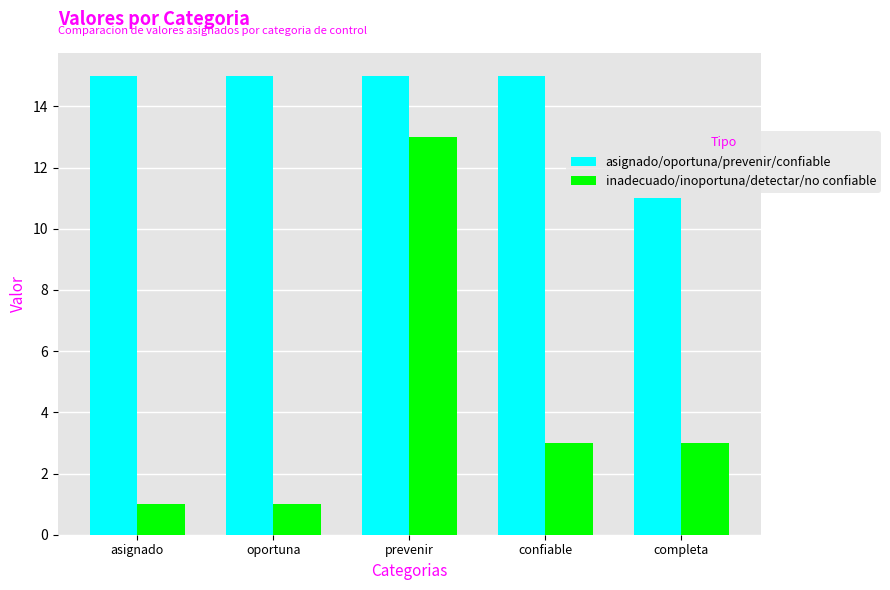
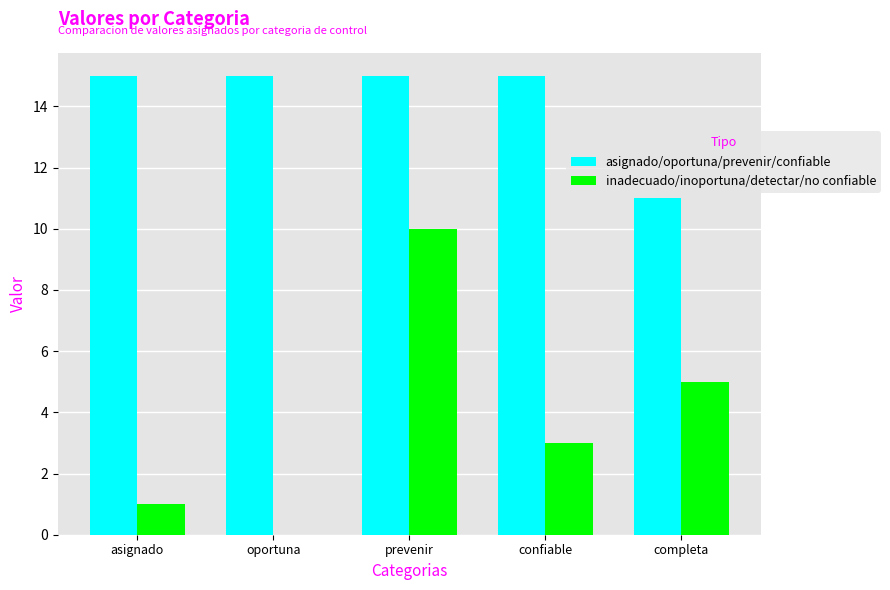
inadecuado/inoportuna/detectar/no confiable, oportuna: 1 -> 0
inadecuado/inoportuna/detectar/no confiable, prevenir: 13 -> 10
inadecuado/inoportuna/detectar/no confiable, completa: 3 -> 5
